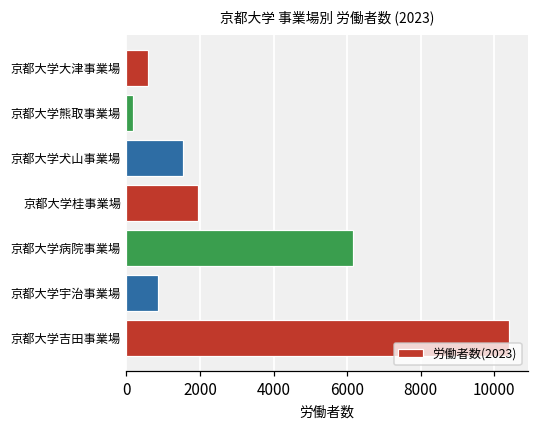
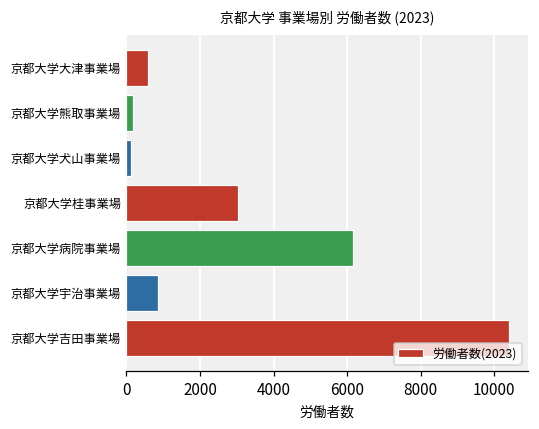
京都大学犬山事業場: 1500 -> 100
京都大学桂事業場: 1900 -> 3000
